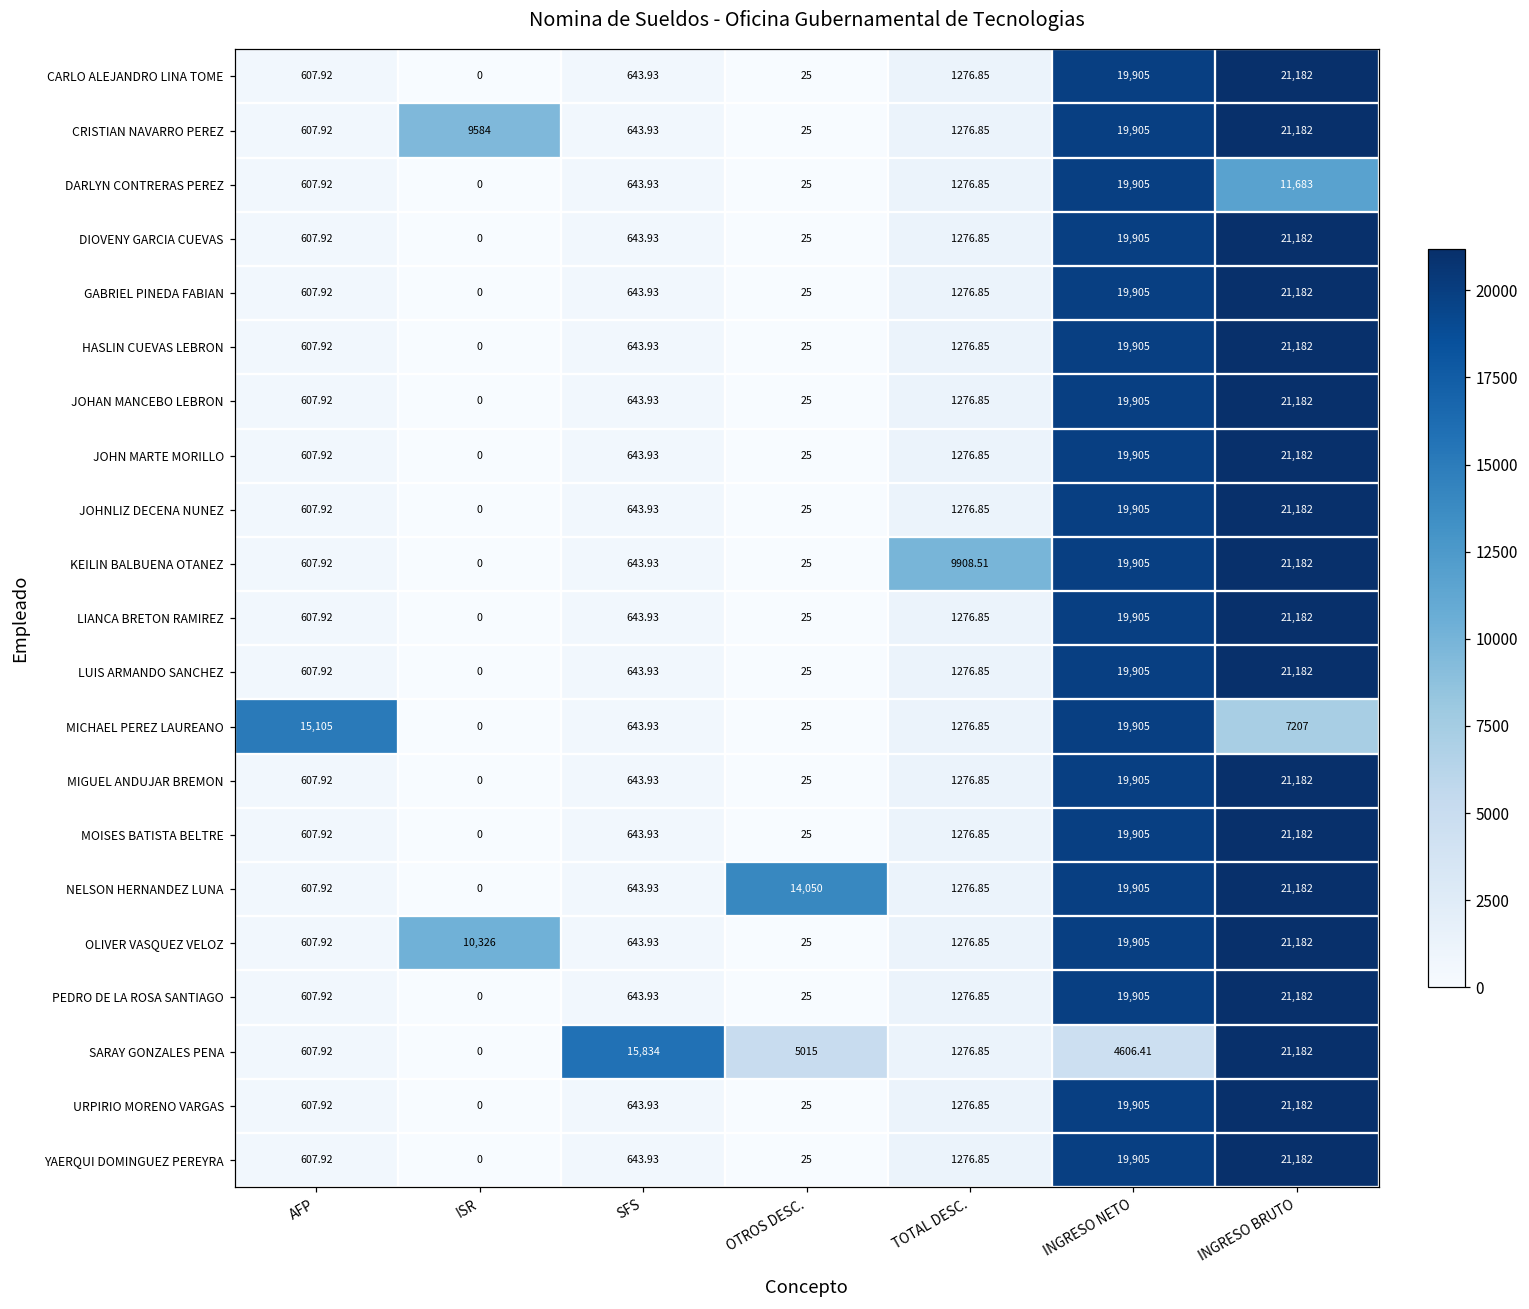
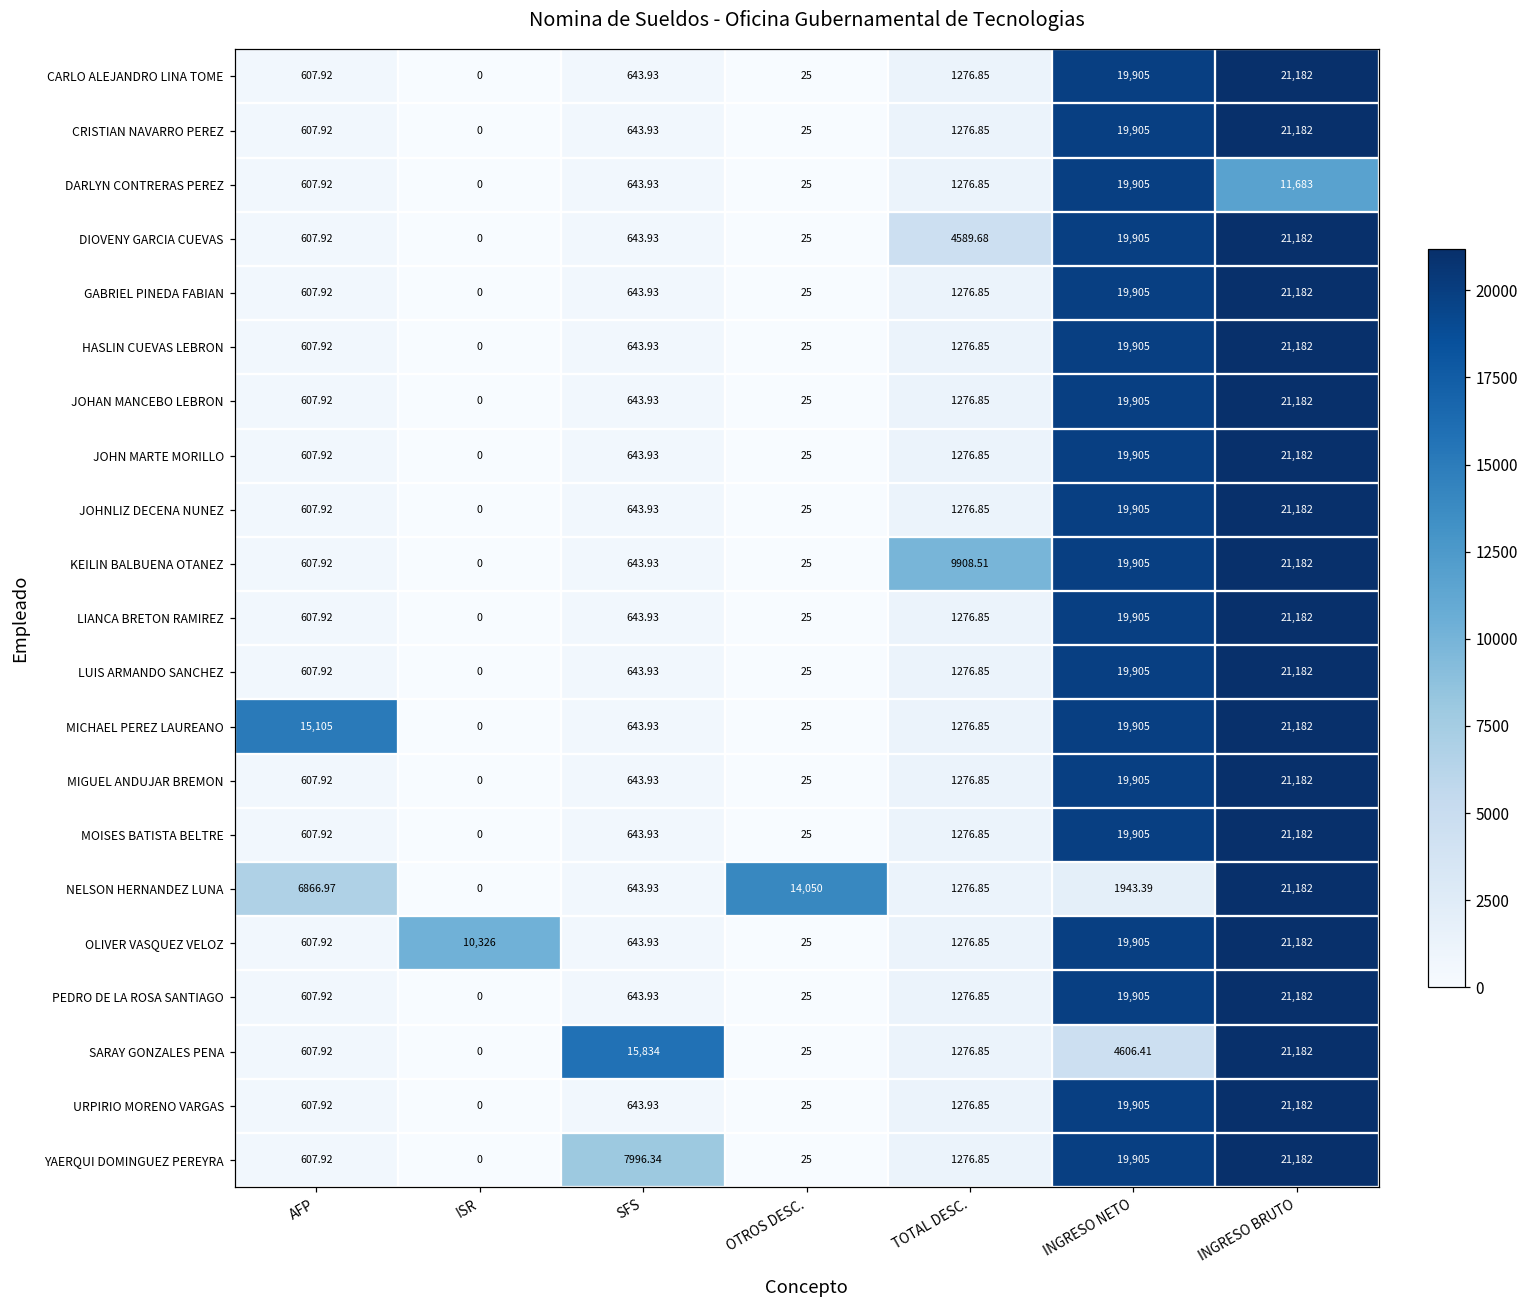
CRISTIAN NAVARRO PEREZ, ISR: 9584 -> 0
DIOVENY GARCIA CUEVAS, TOTAL DESC.: 1276.85 -> 4589.68
MICHAEL PEREZ LAUREANO, INGRESO BRUTO: 7207 -> 21,182
NELSON HERNANDEZ LUNA, AFP: 607.92 -> 6866.97
NELSON HERNANDEZ LUNA, INGRESO NETO: 19,905 -> 1943.39
SARAY GONZALES PENA, OTROS DESC.: 5015 -> 25
YAERQUI DOMINGUEZ PEREYRA, SFS: 643.93 -> 7996.34
